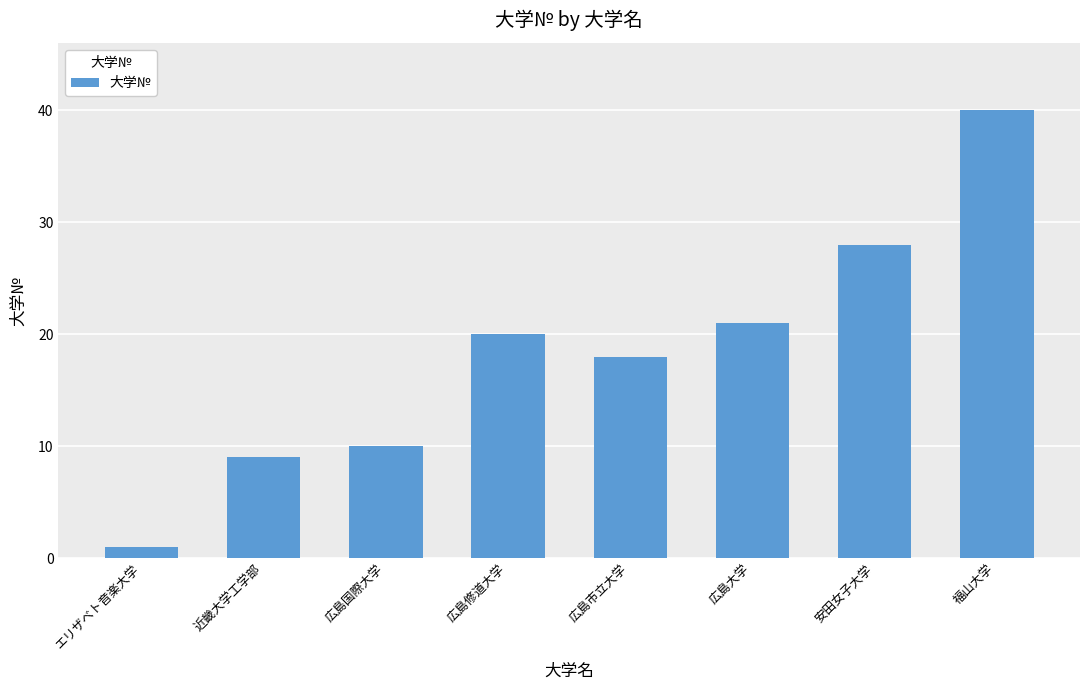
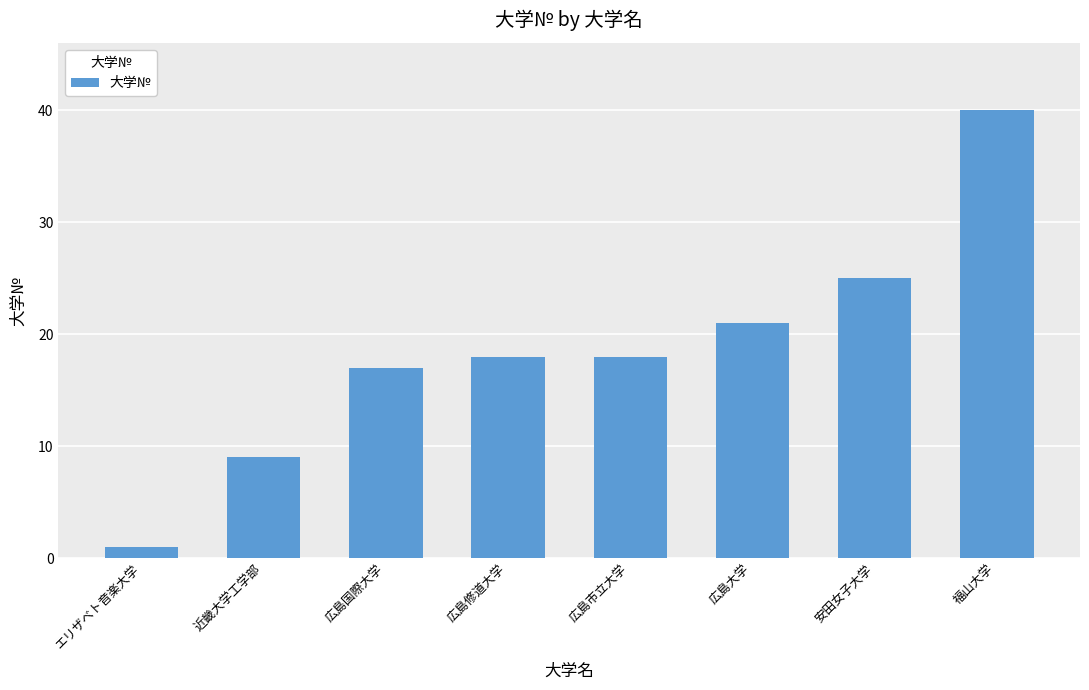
広島国際大学: 10 -> 17
広島修道大学: 20 -> 18
安田女子大学: 28 -> 25
